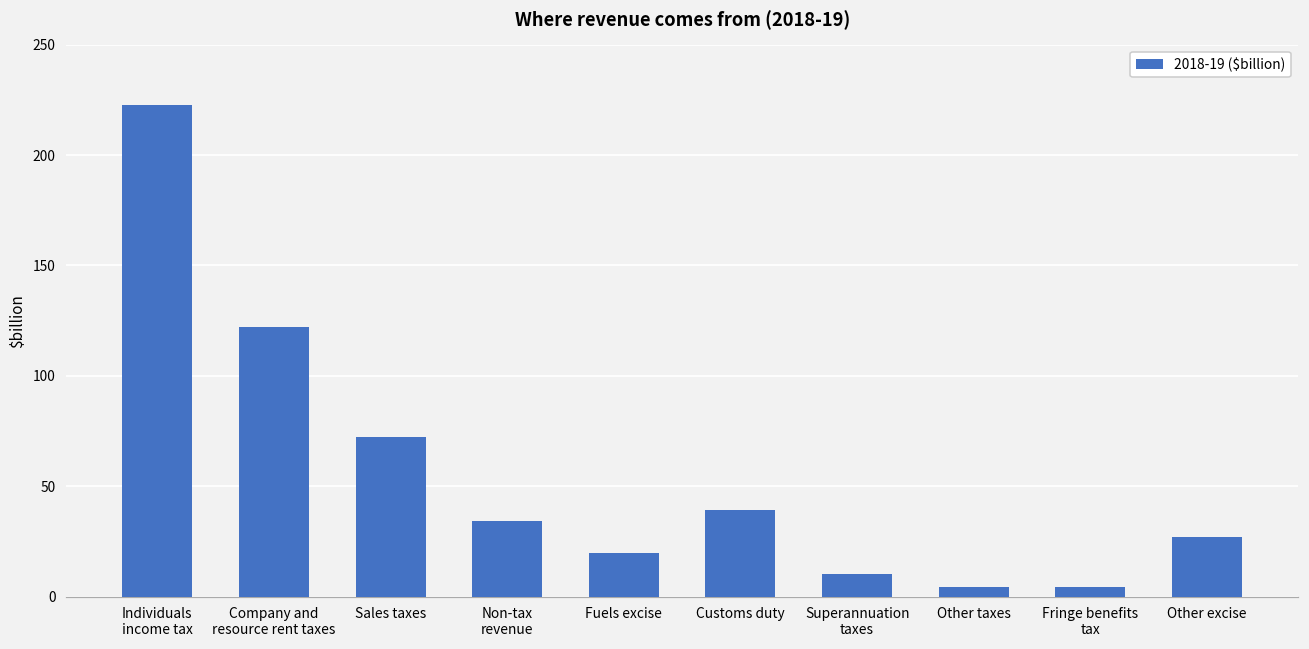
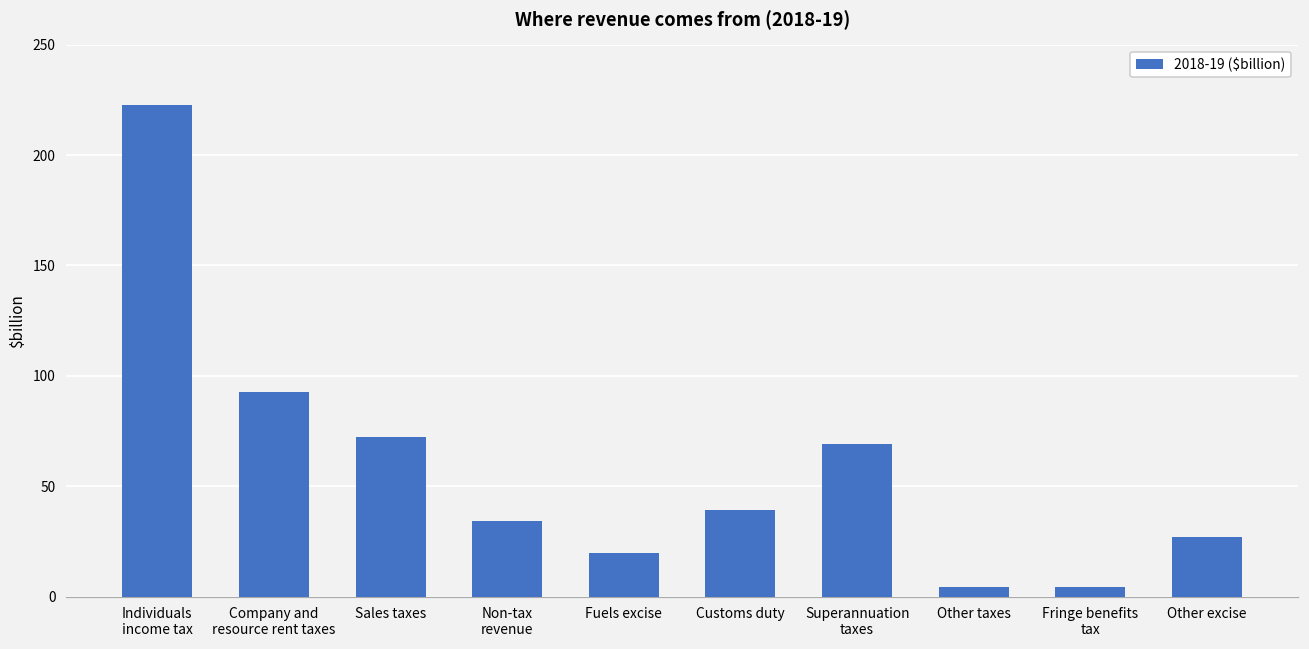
Company and resource rent taxes: 122 -> 93
Superannuation taxes: 10 -> 69
